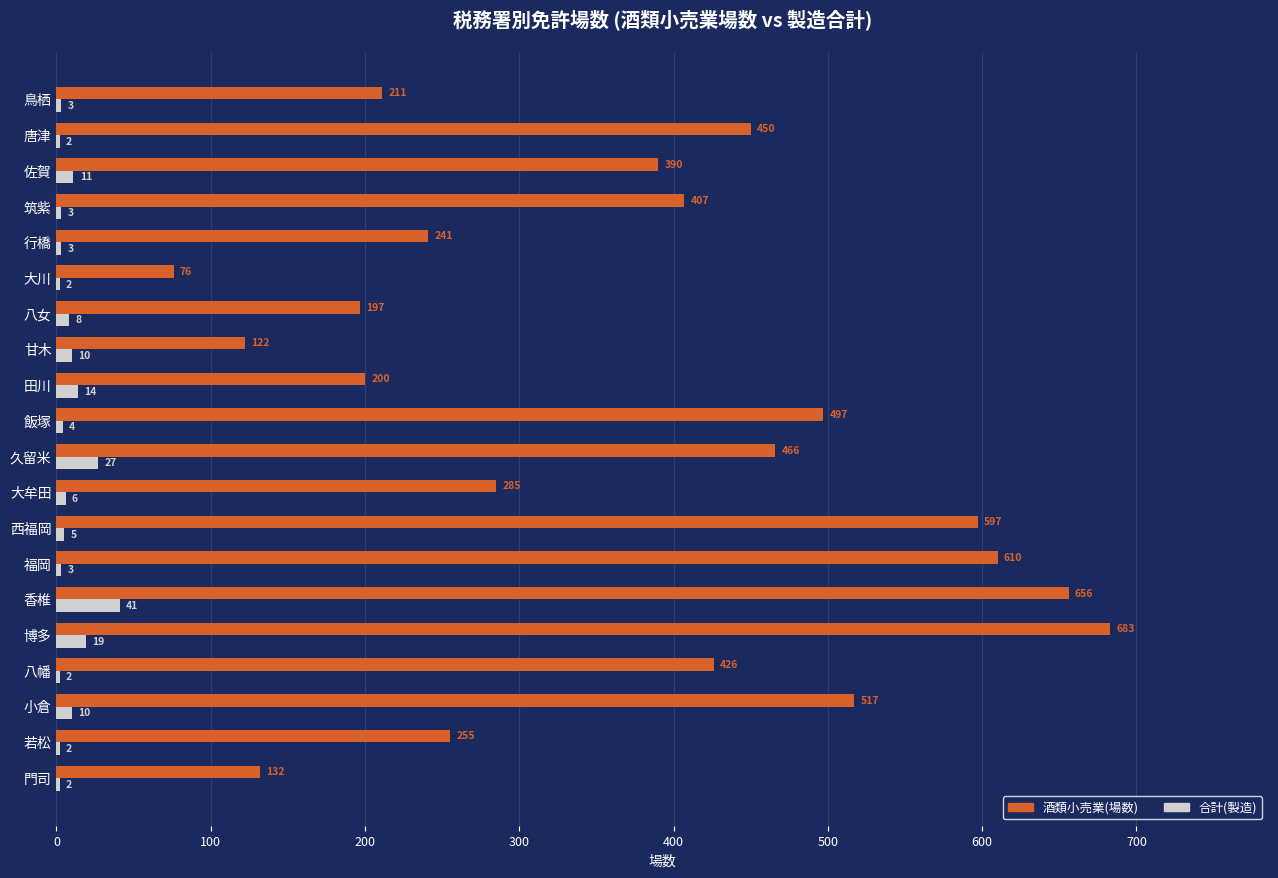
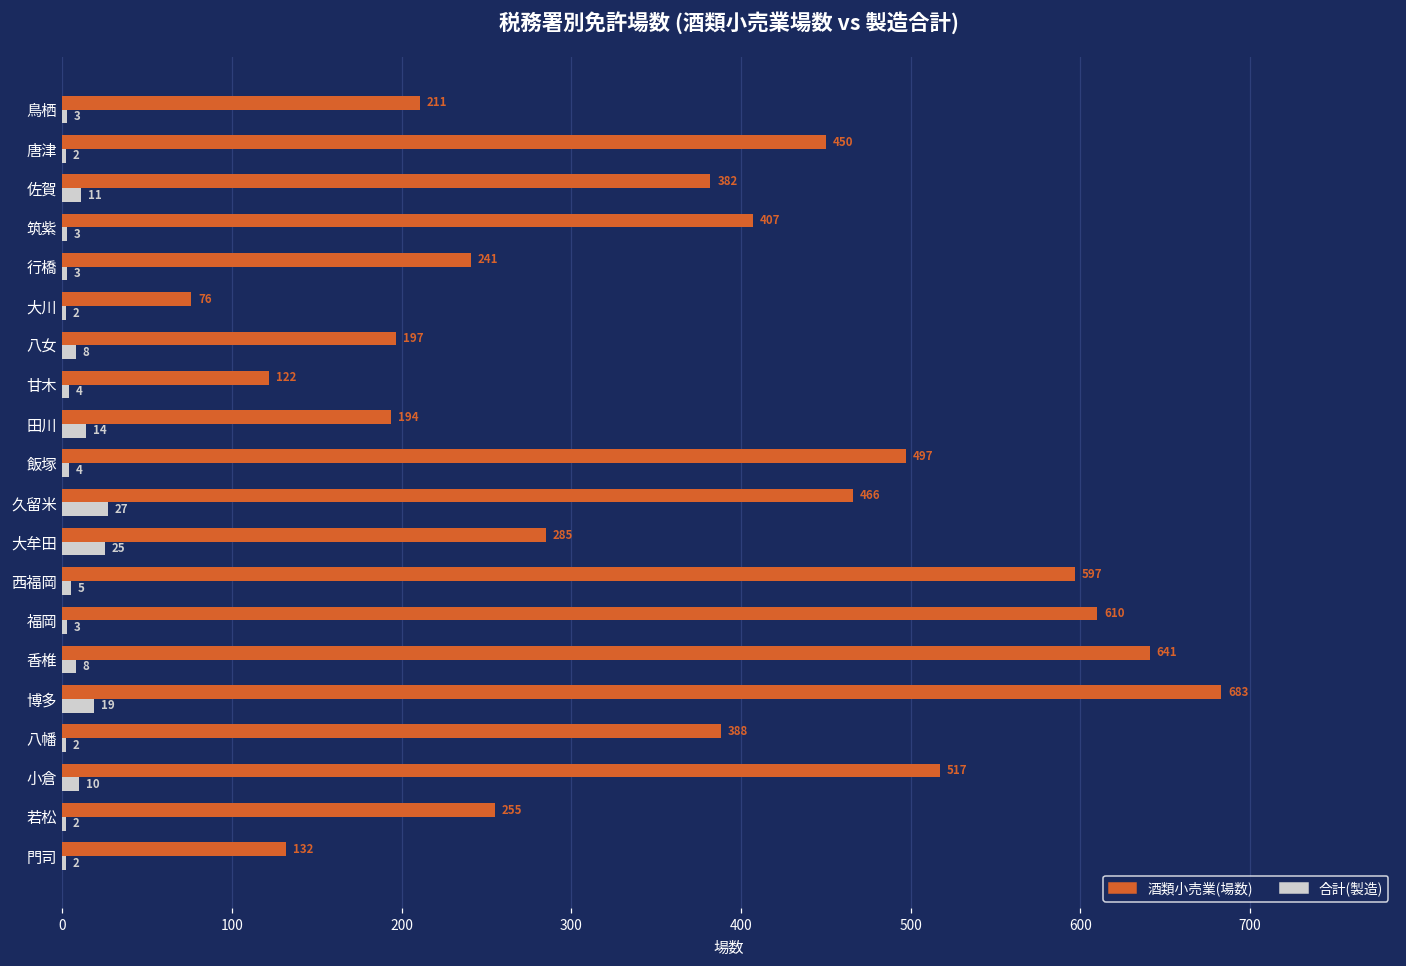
酒類小売業(場数), 佐賀: 390 -> 382
合計(製造), 甘木: 10 -> 4
酒類小売業(場数), 田川: 200 -> 194
合計(製造), 大牟田: 6 -> 25
酒類小売業(場数), 香椎: 656 -> 641
合計(製造), 香椎: 41 -> 8
酒類小売業(場数), 八幡: 426 -> 388
